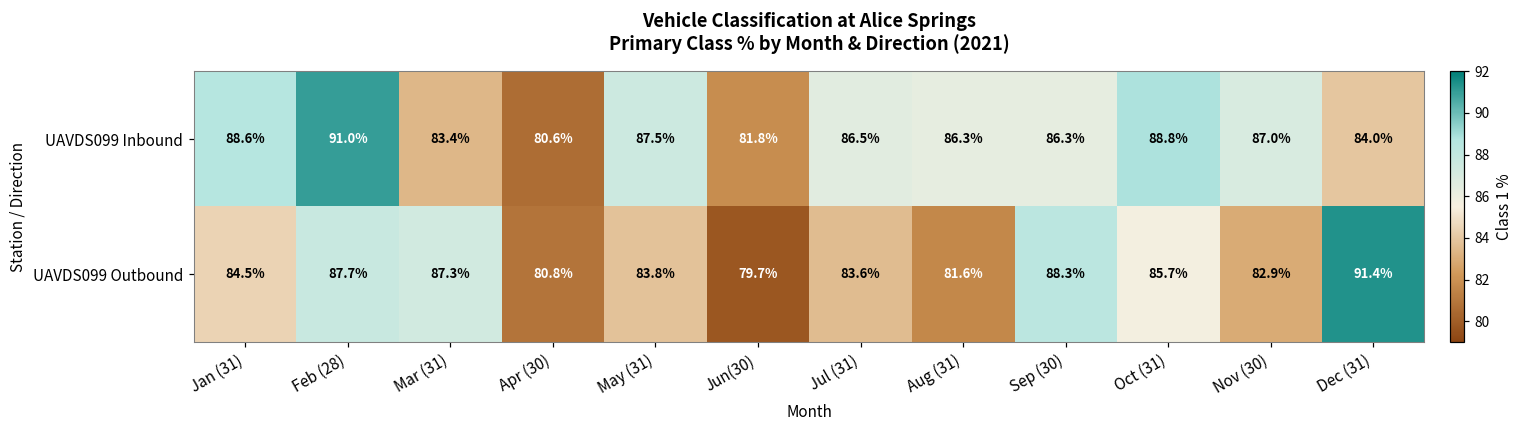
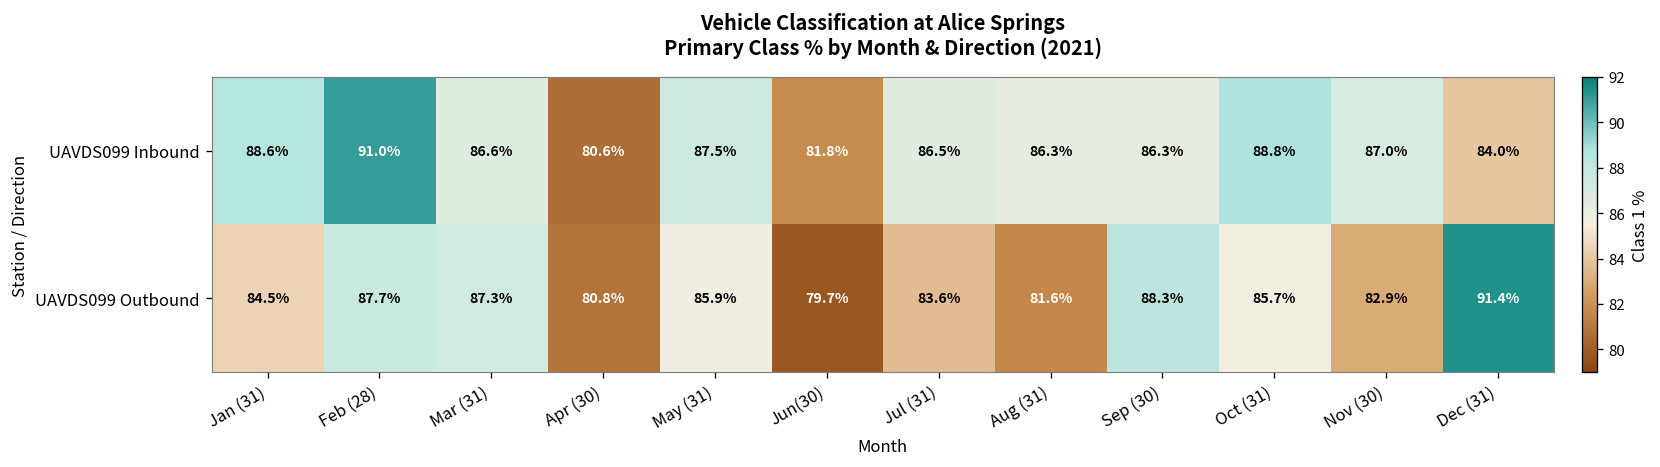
UAVDS099 Inbound, Mar (31): 83.4% -> 86.6%
UAVDS099 Outbound, May (31): 83.8% -> 85.9%
